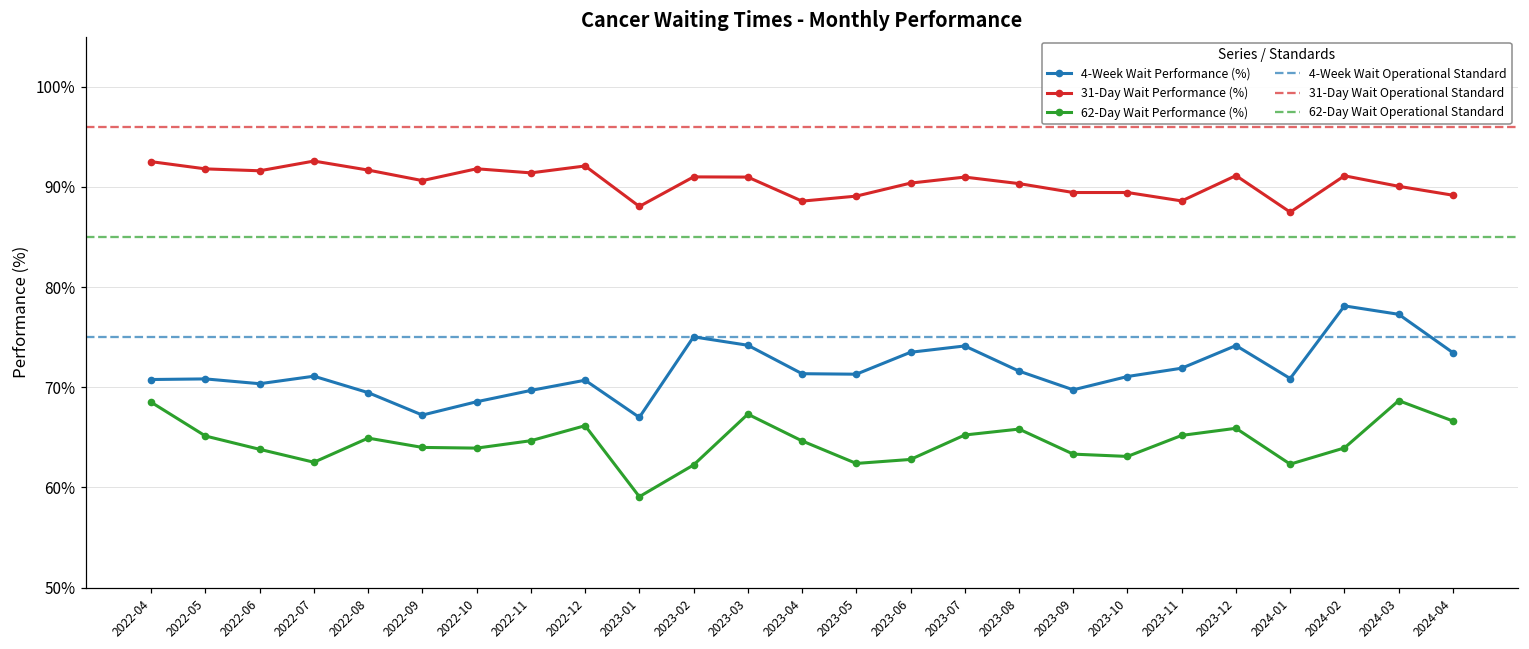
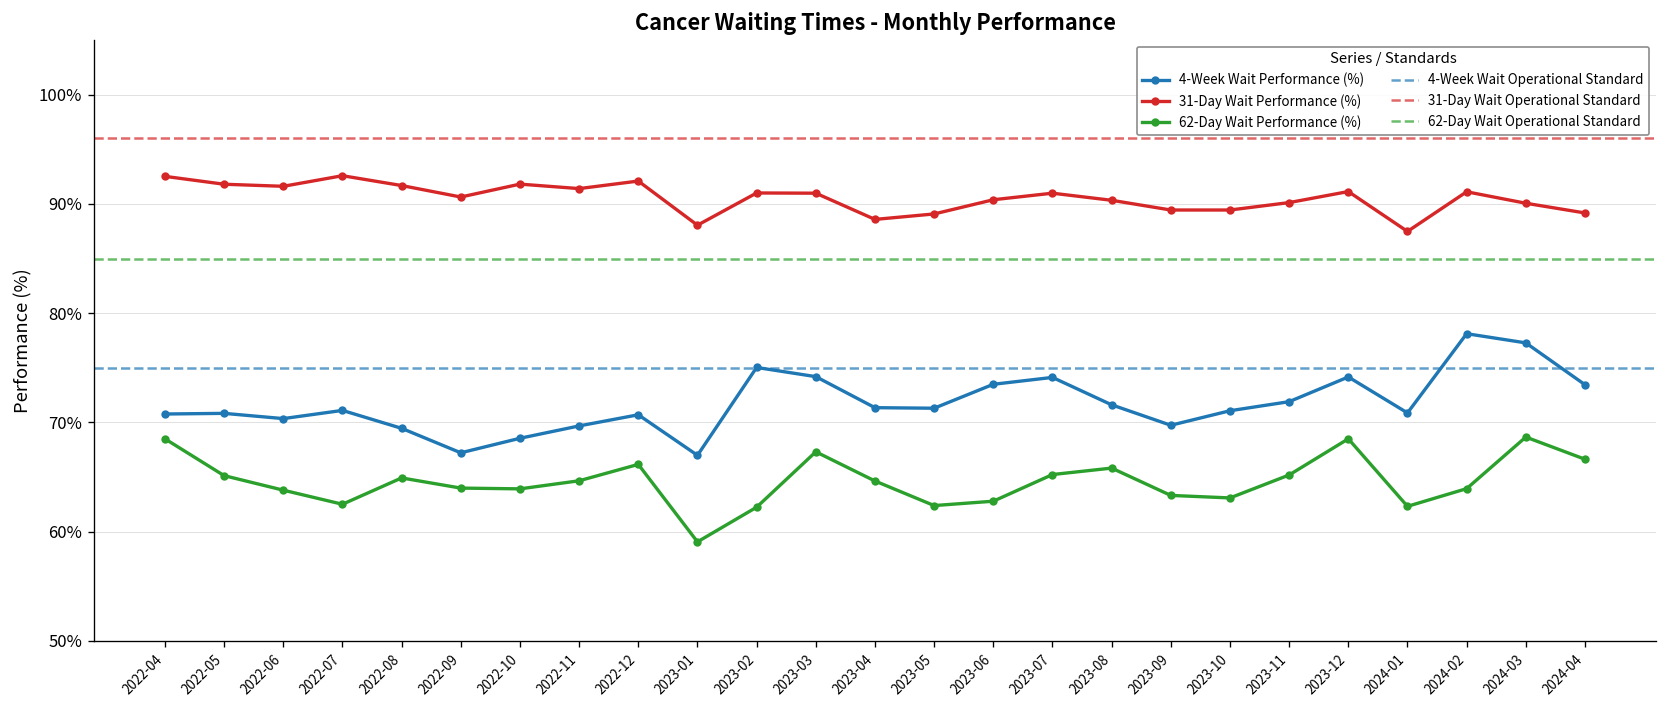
31-Day Wait Performance (%), 2023-11: 89% -> 90%
62-Day Wait Performance (%), 2023-12: 66% -> 69%
